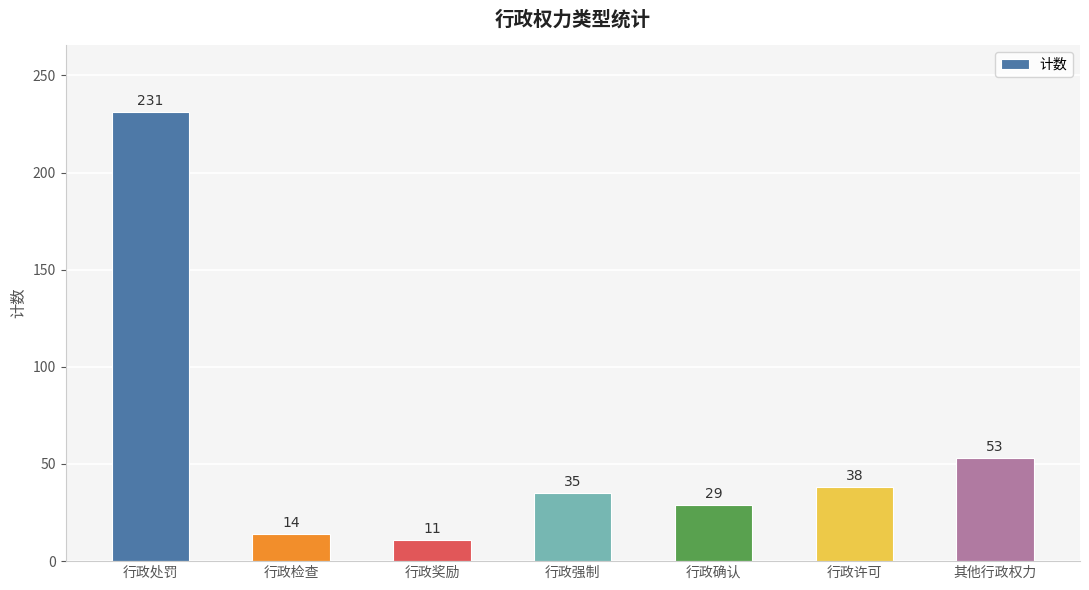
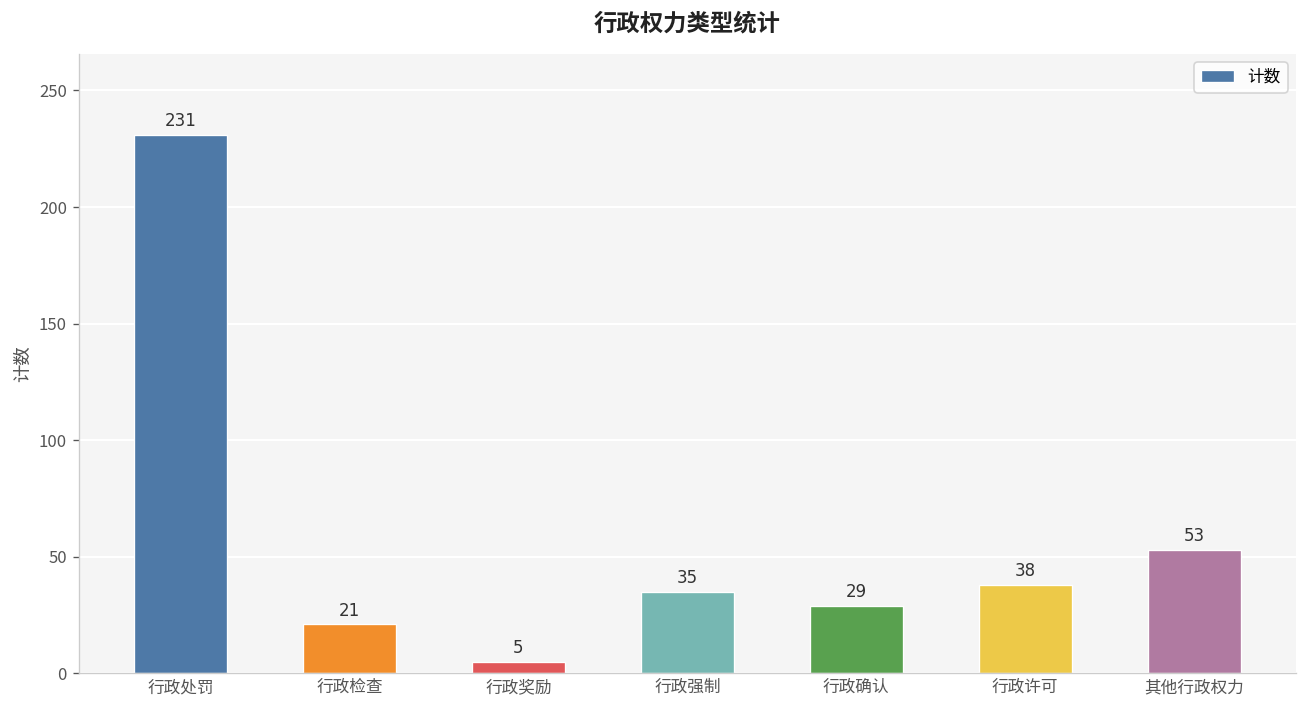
行政检查: 14 -> 21
行政奖励: 11 -> 5
